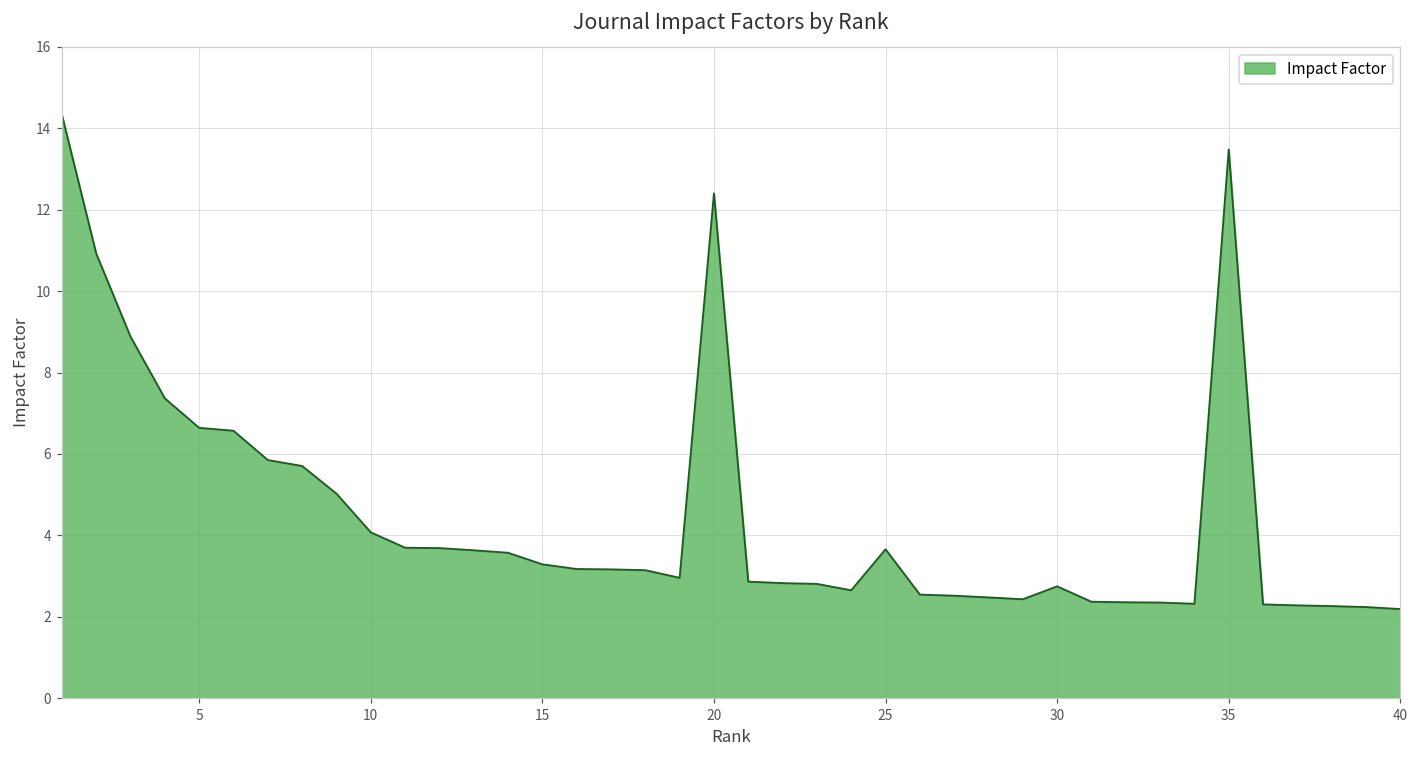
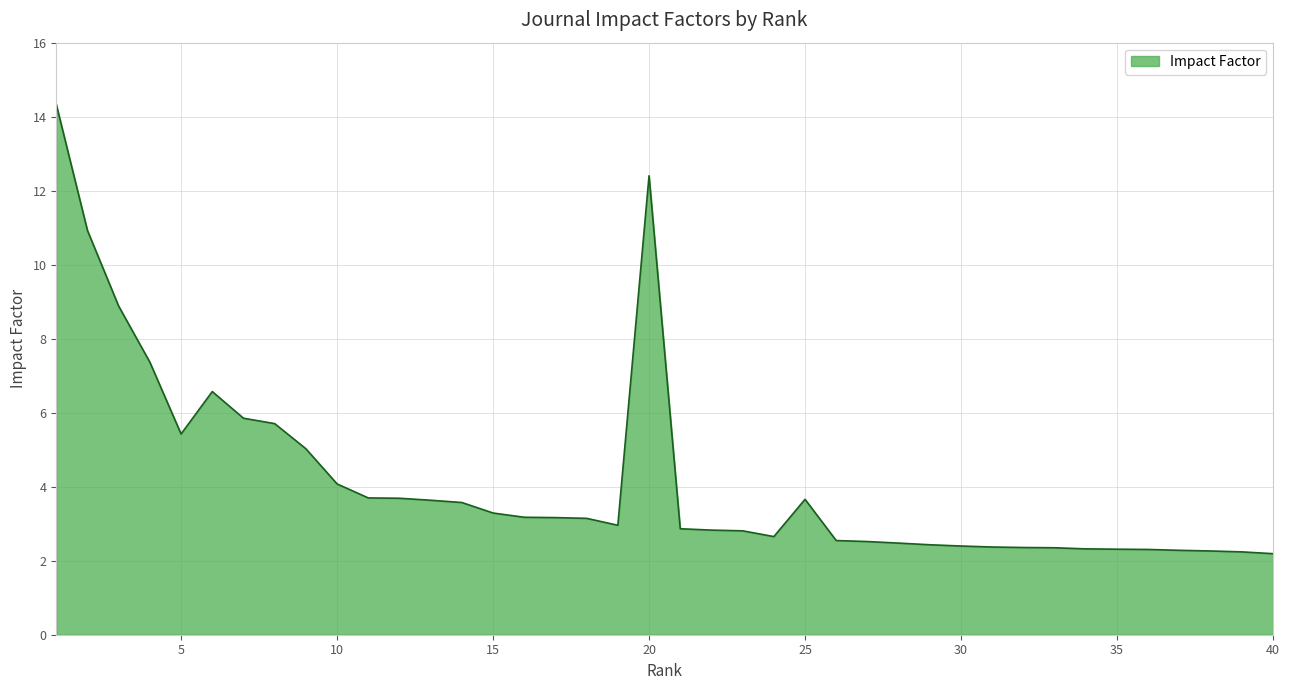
5: 6.6 -> 5.4
30: 2.7 -> 2.4
35: 13.5 -> 2.3
